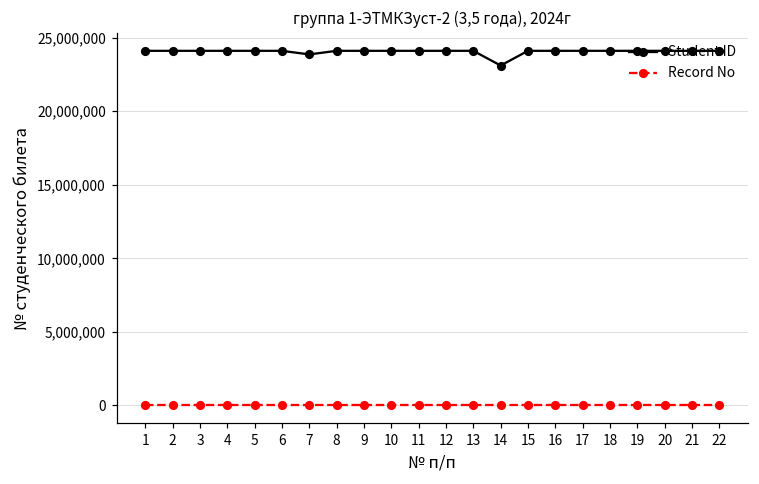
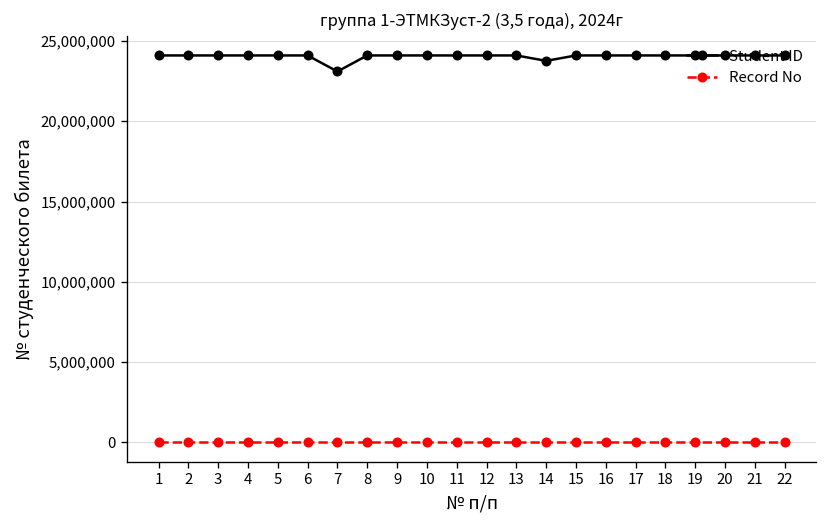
Student ID, 7: 23,900,000 -> 23,100,000
Student ID, 14: 23,100,000 -> 23,800,000
